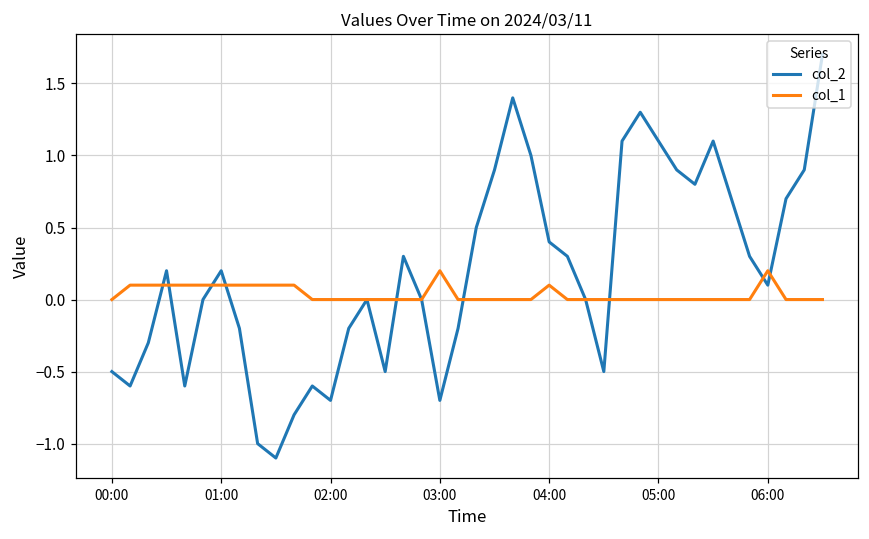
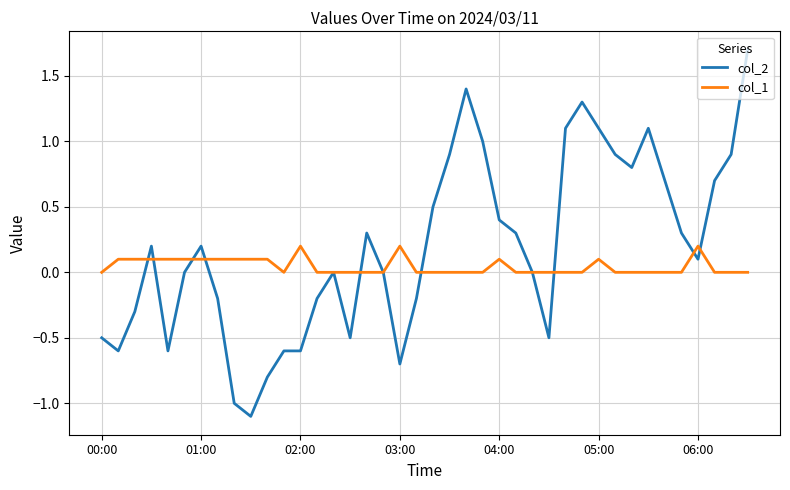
col_2, 02:00: -0.7 -> -0.6
col_1, 02:00: 0.0 -> 0.2
col_1, 05:00: 0.0 -> 0.1
